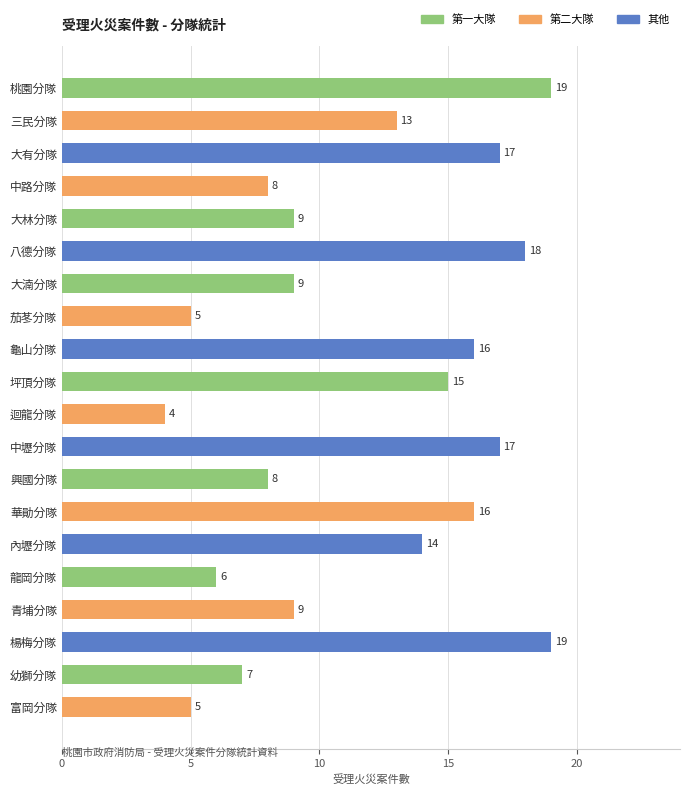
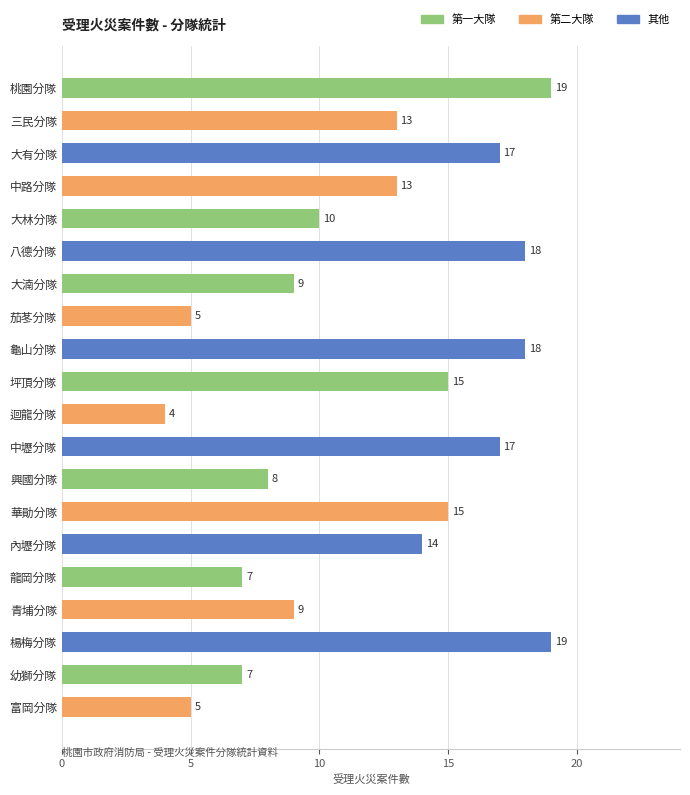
中路分隊: 8 -> 13
大林分隊: 9 -> 10
龜山分隊: 16 -> 18
華勛分隊: 16 -> 15
龍岡分隊: 6 -> 7
